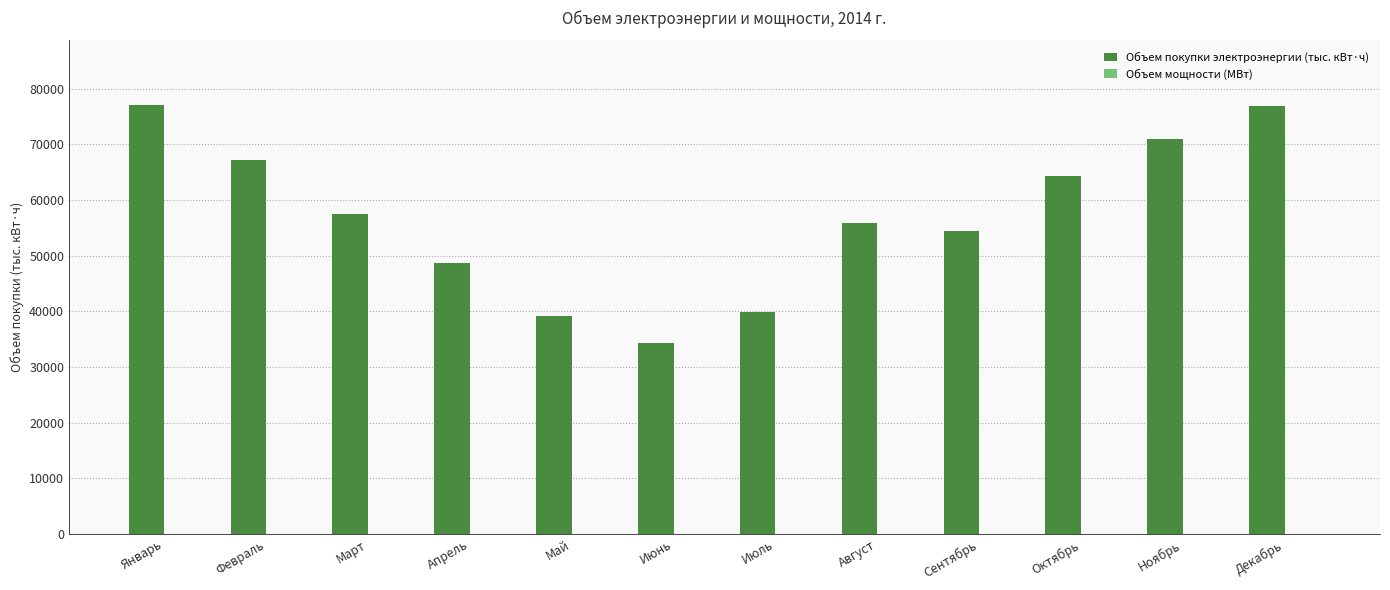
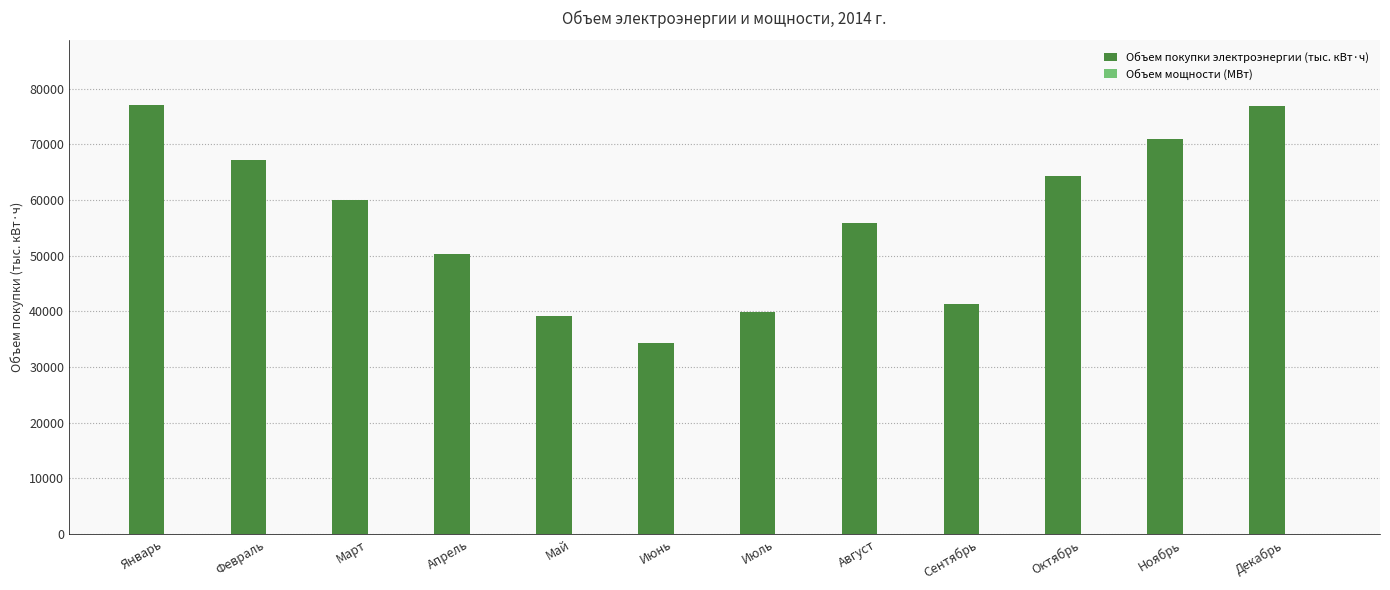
Объем покупки электроэнергии (тыс. кВт·ч), Март: 57000 -> 60000
Объем покупки электроэнергии (тыс. кВт·ч), Апрель: 49000 -> 50000
Объем покупки электроэнергии (тыс. кВт·ч), Сентябрь: 54000 -> 41000
